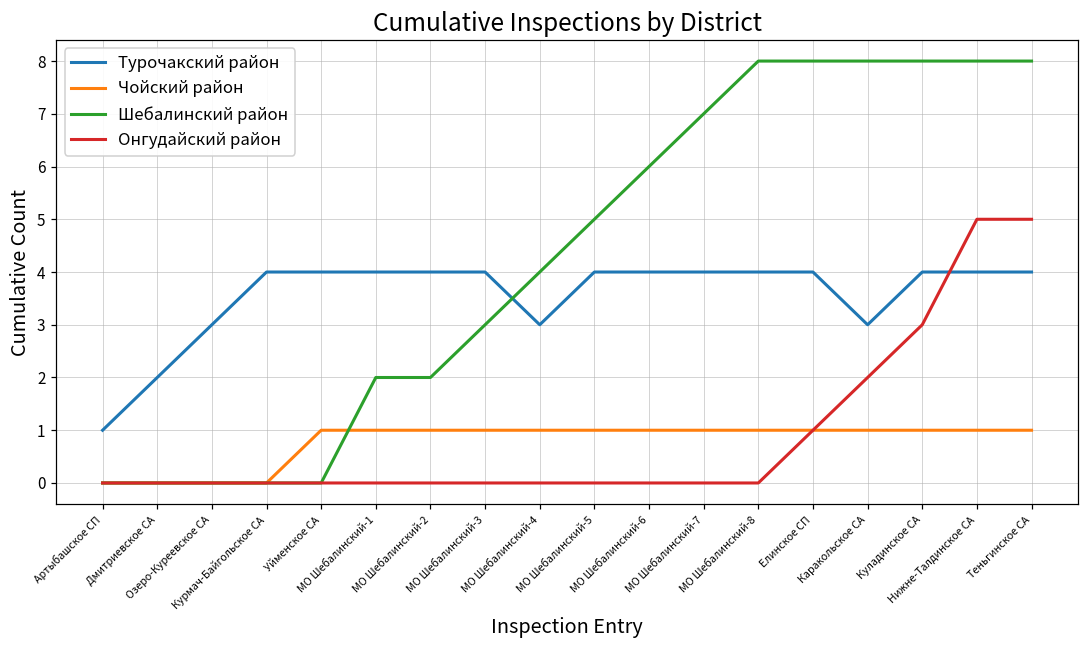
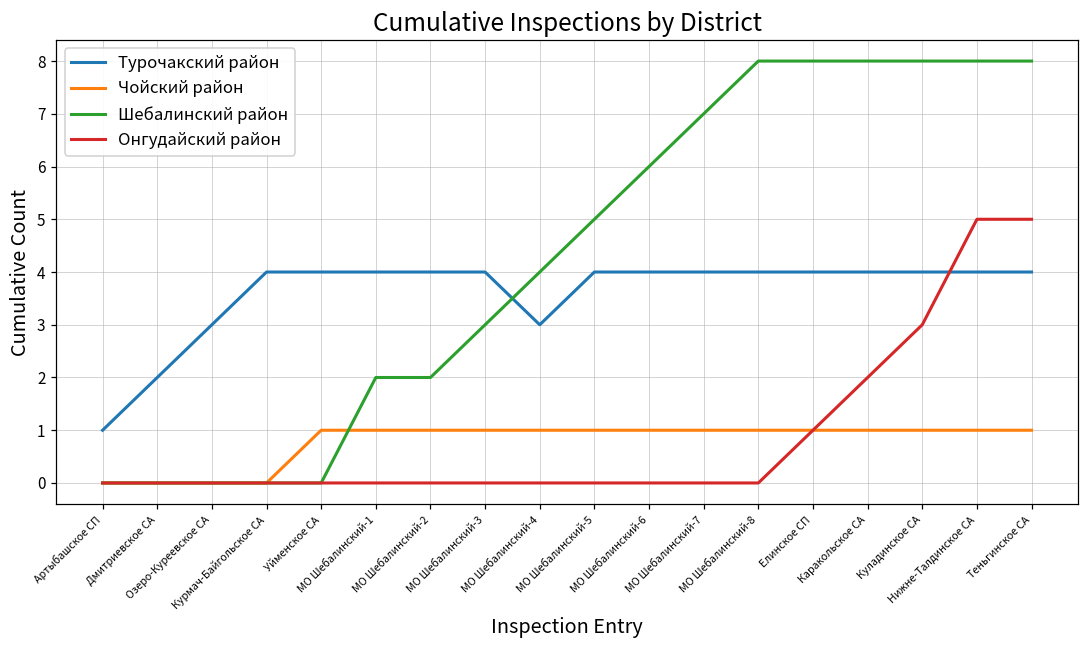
Турочакский район, Каракольское СА: 3 -> 4
